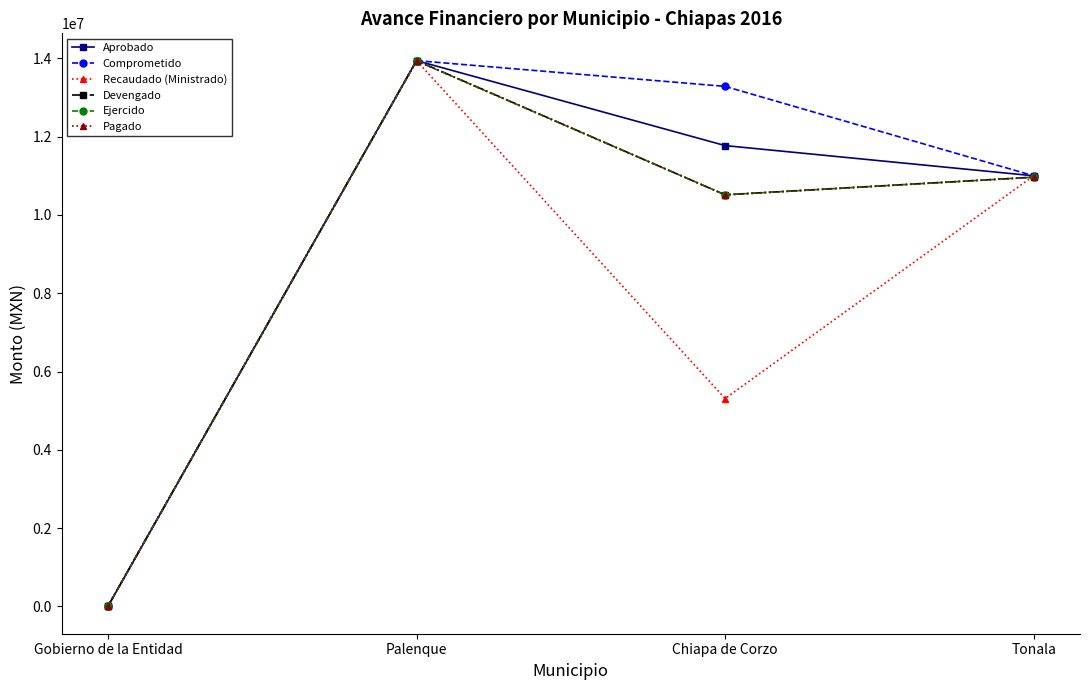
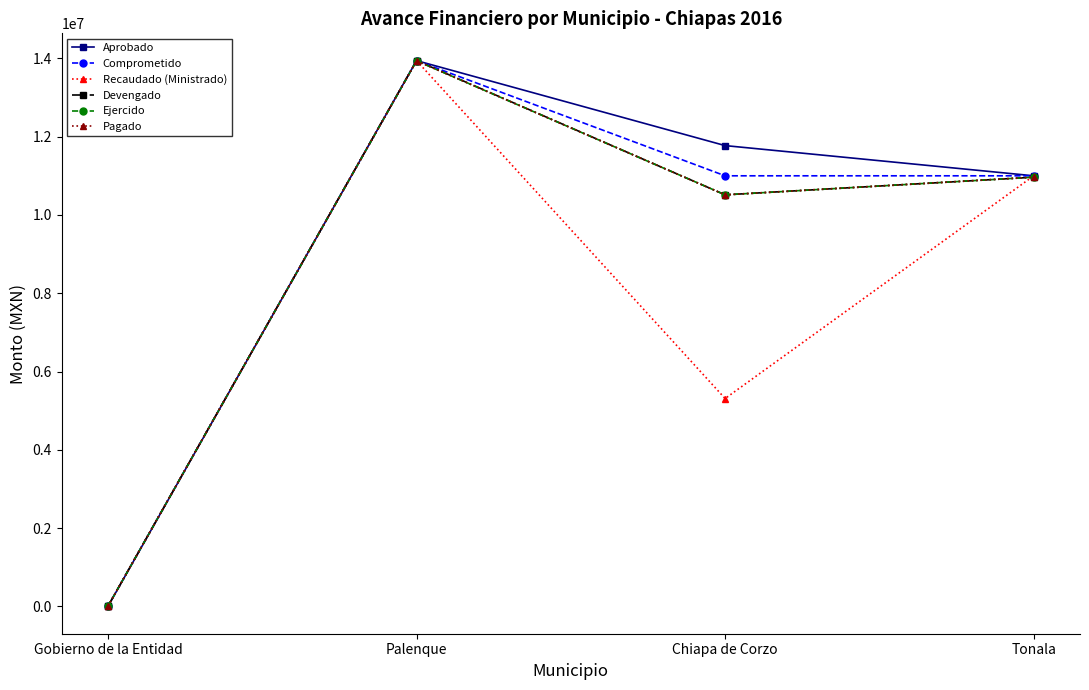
Comprometido, Chiapa de Corzo: 13300000 -> 11000000
